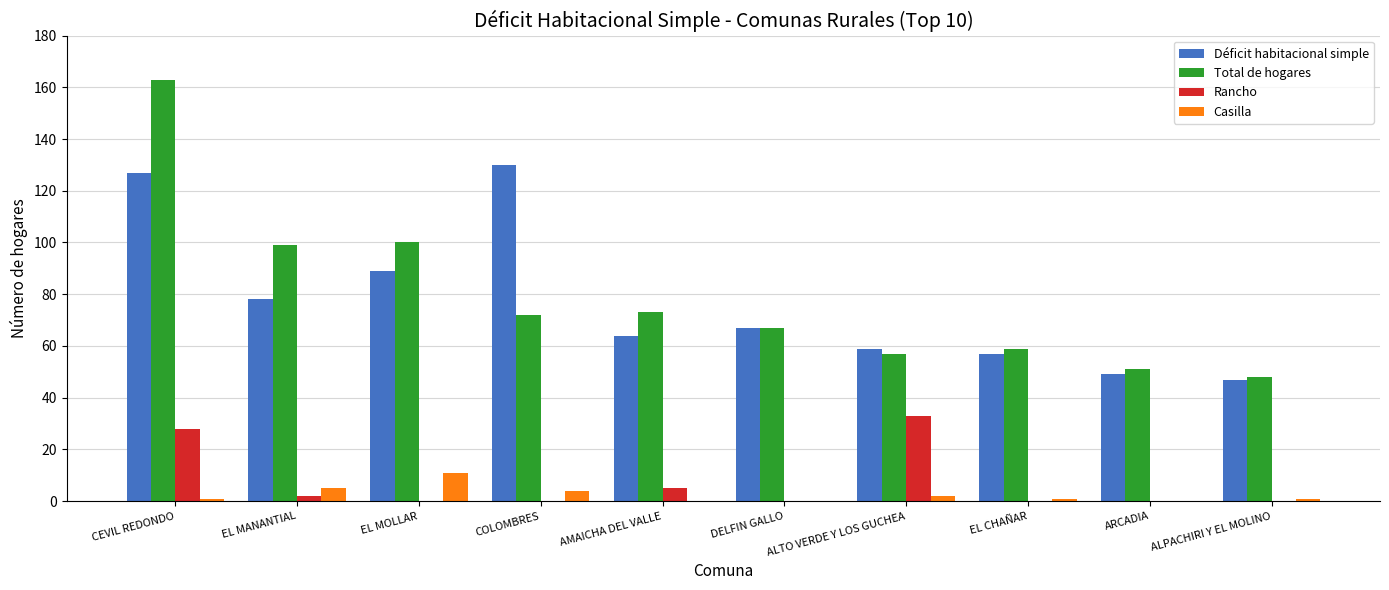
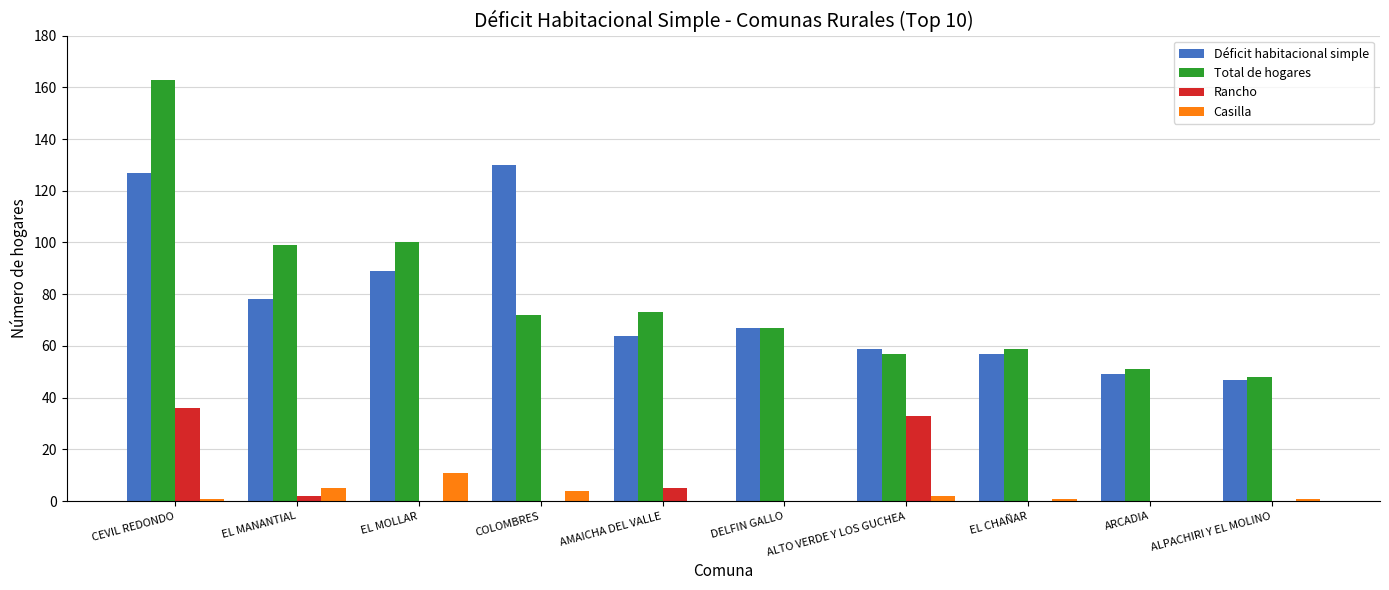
Rancho, CEVIL REDONDO: 28 -> 36
